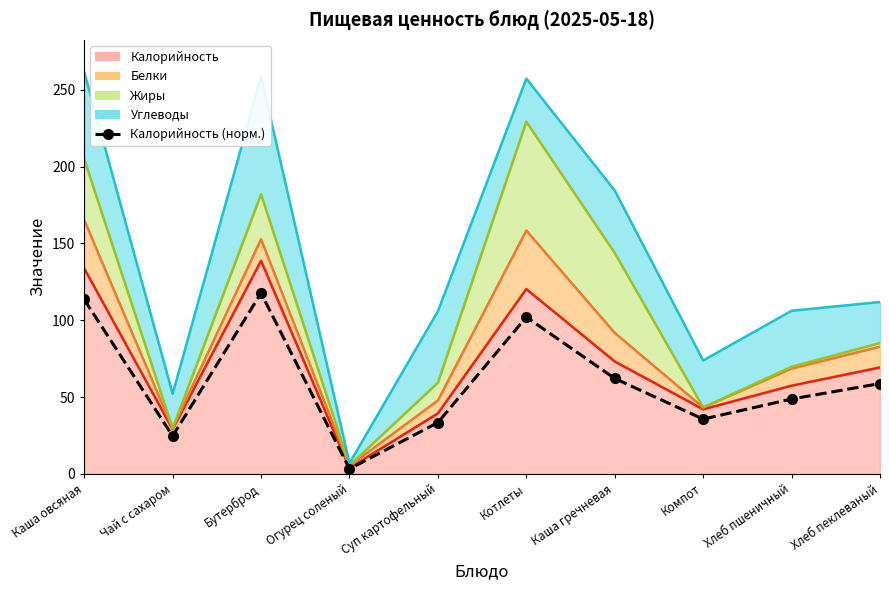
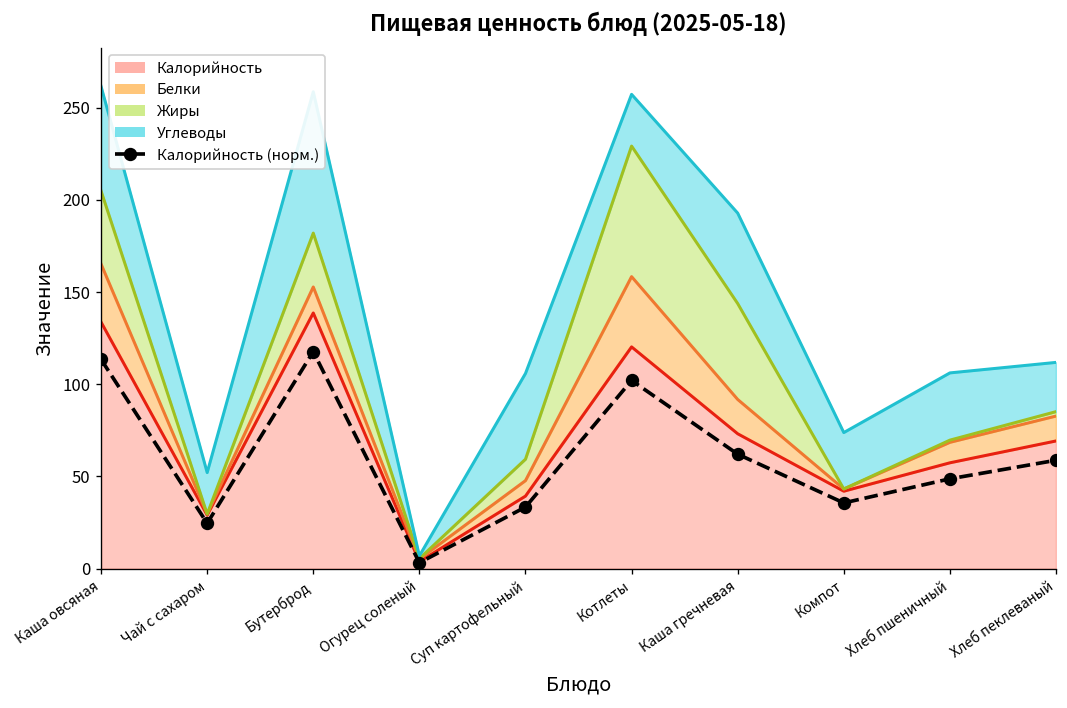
Углеводы, Каша гречневая: 41 -> 49
